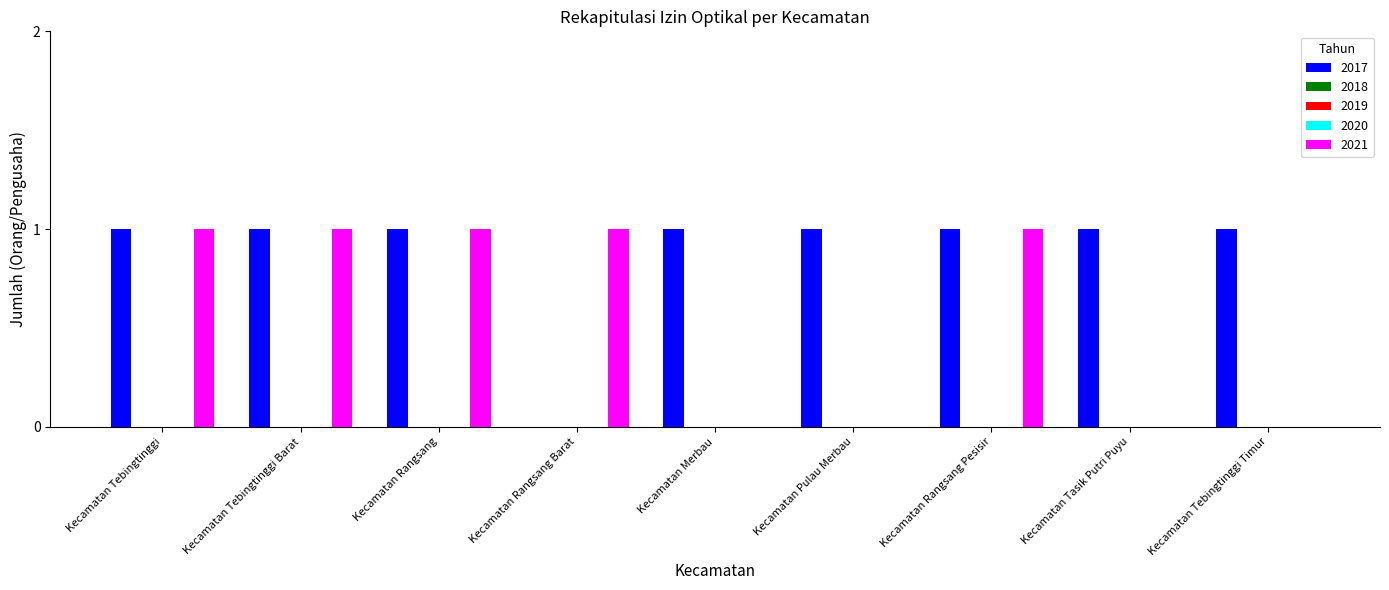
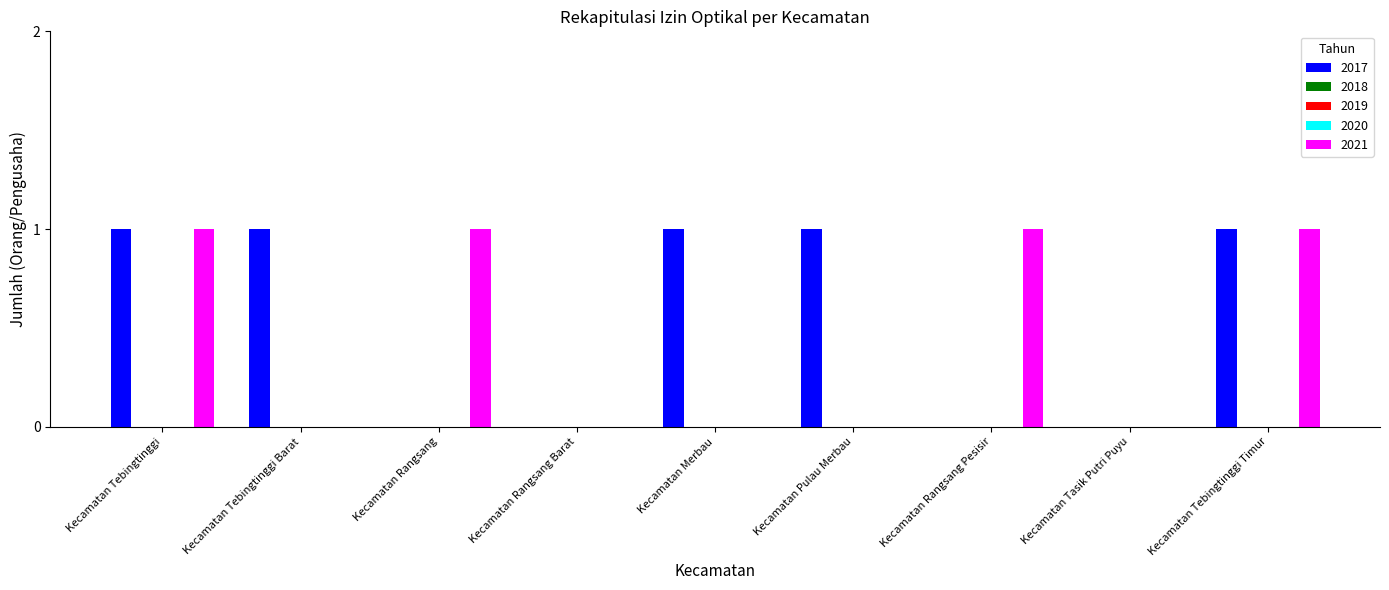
2021, Kecamatan Tebingtinggi Barat: 1 -> 0
2017, Kecamatan Rangsang: 1 -> 0
2021, Kecamatan Rangsang Barat: 1 -> 0
2017, Kecamatan Rangsang Pesisir: 1 -> 0
2017, Kecamatan Tasik Putri Puyu: 1 -> 0
2021, Kecamatan Tebingtinggi Timur: 0 -> 1
